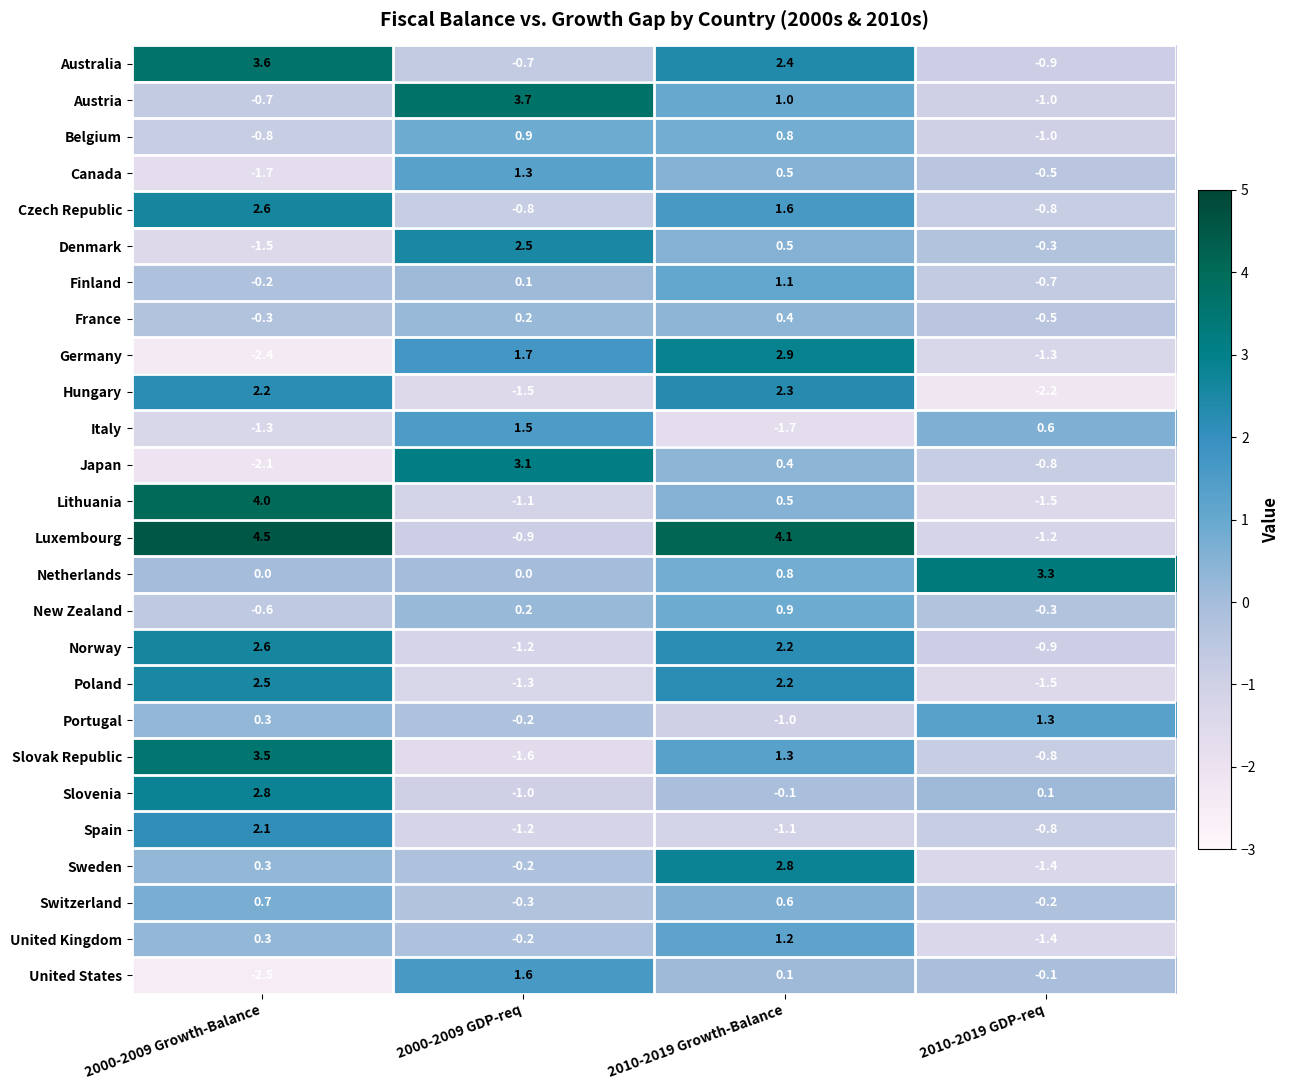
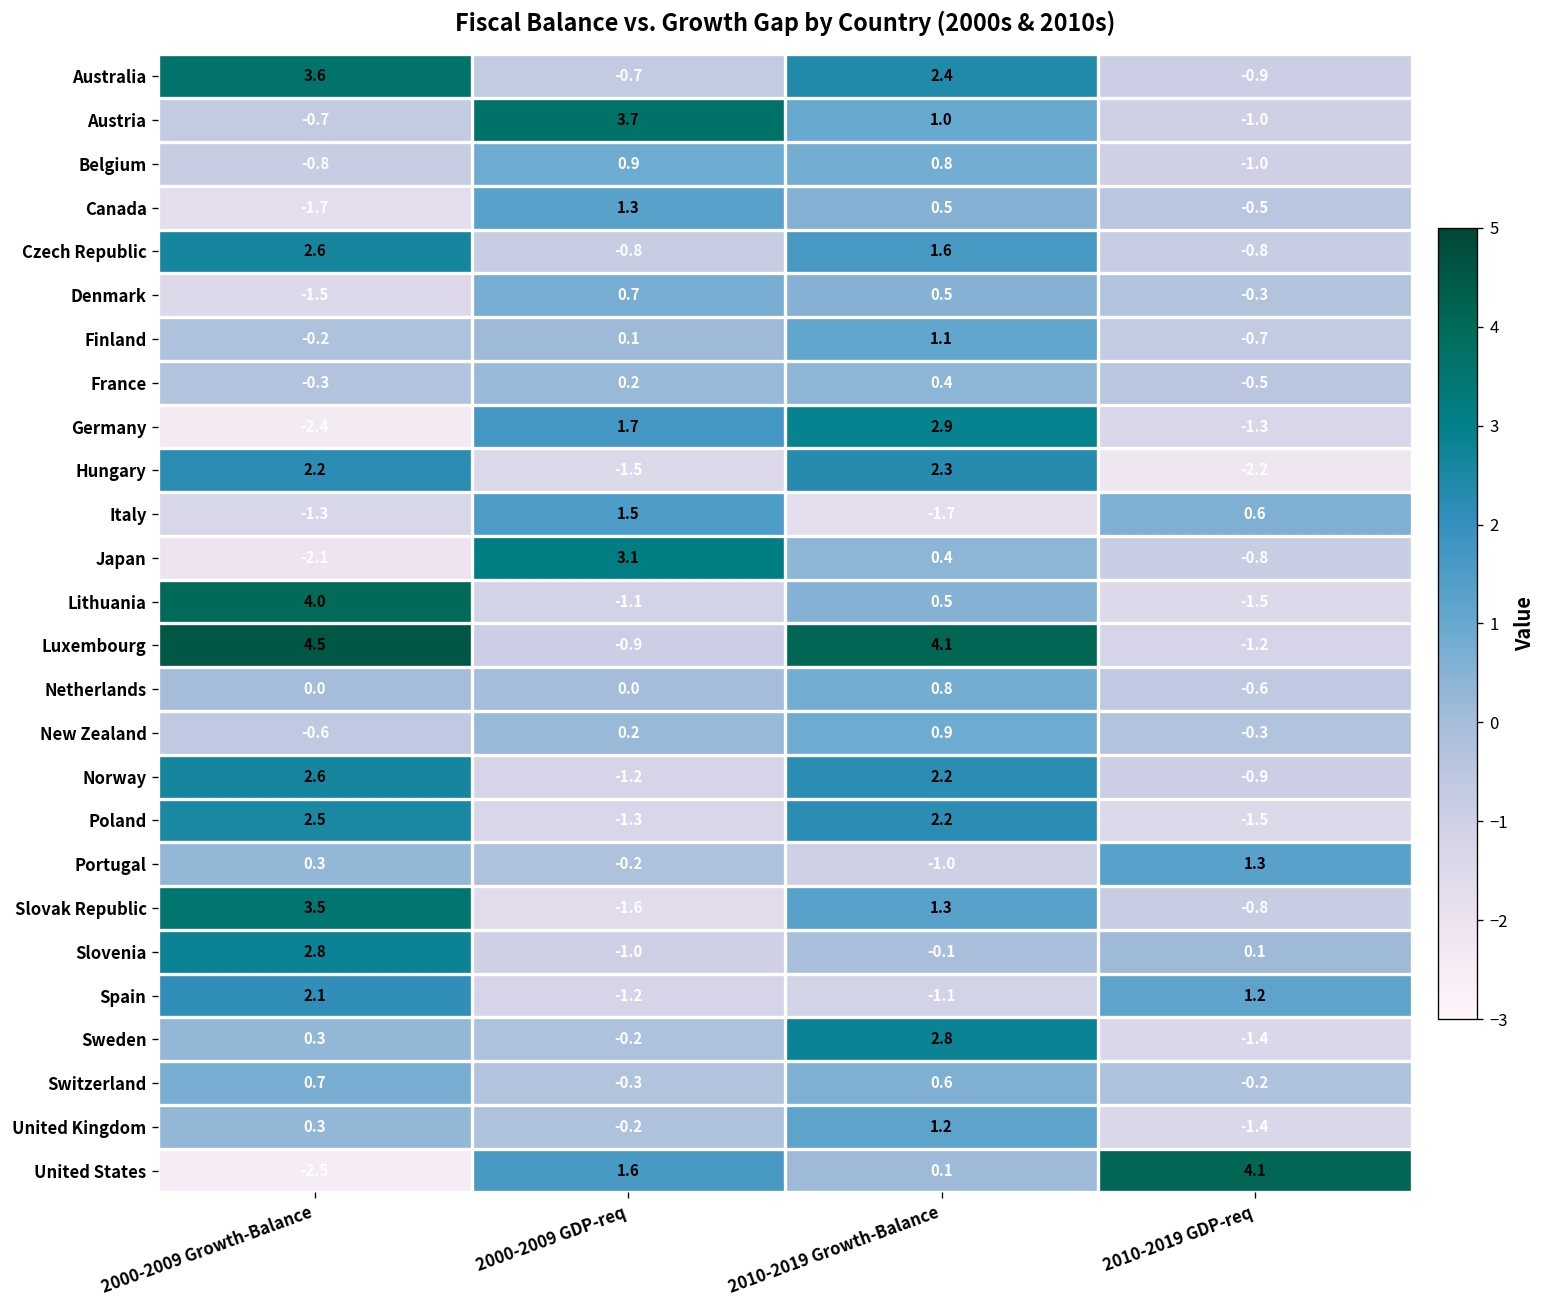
Denmark, 2000-2009 GDP-req: 2.5 -> 0.7
Netherlands, 2010-2019 GDP-req: 3.3 -> -0.6
Spain, 2010-2019 GDP-req: -0.8 -> 1.2
United States, 2010-2019 GDP-req: -0.1 -> 4.1
